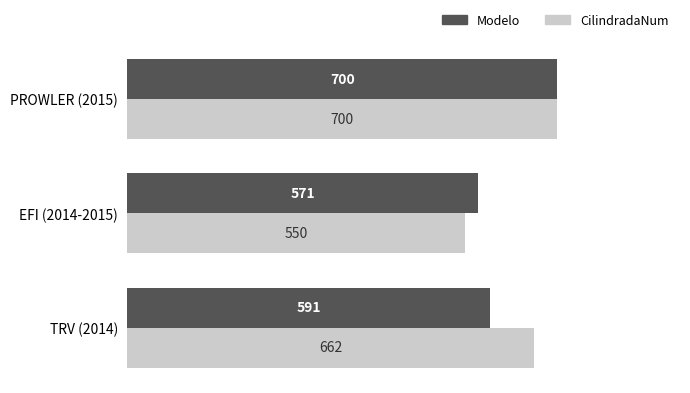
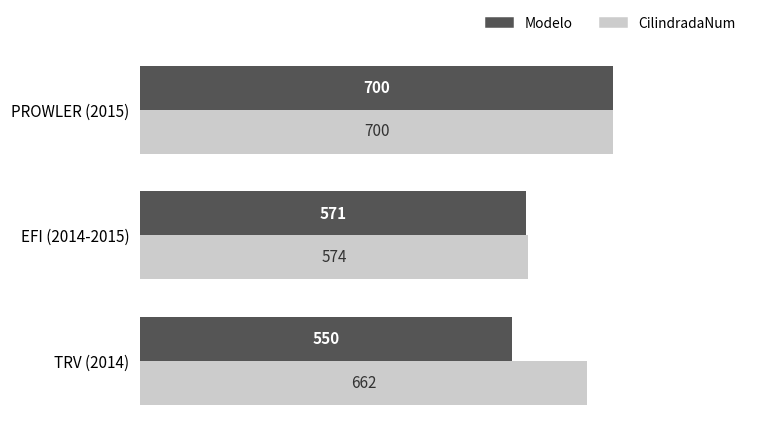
CilindradaNum, EFI (2014-2015): 550 -> 574
Modelo, TRV (2014): 591 -> 550
